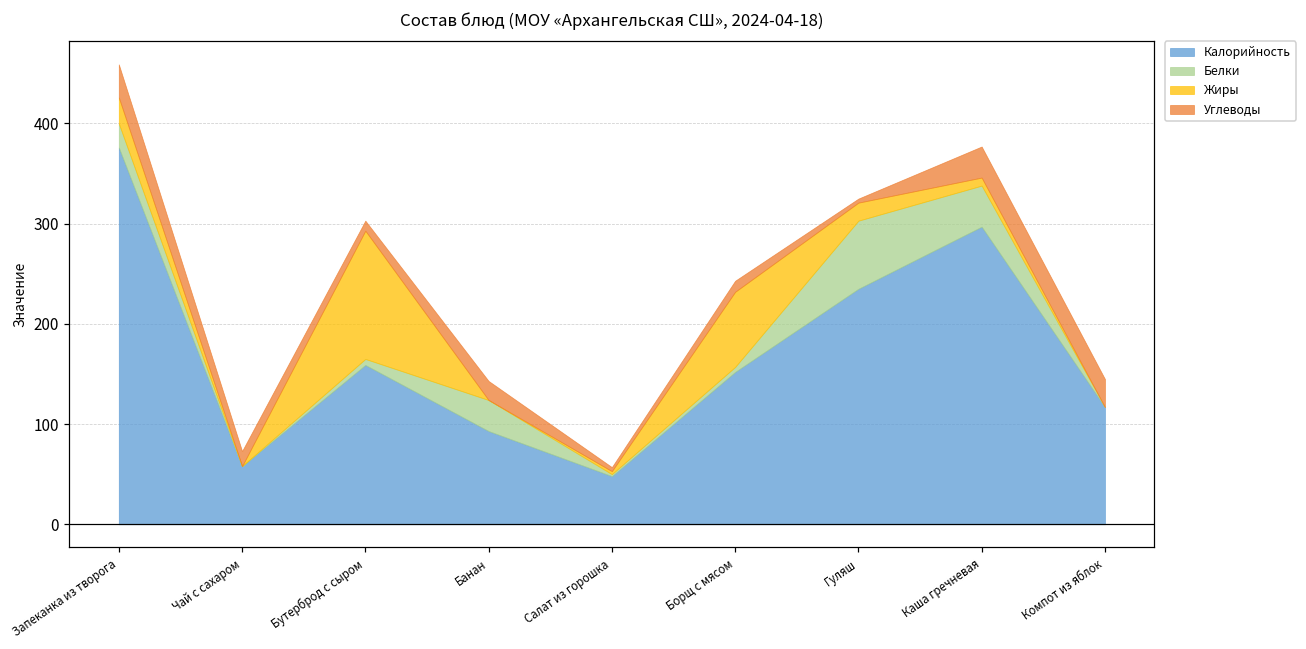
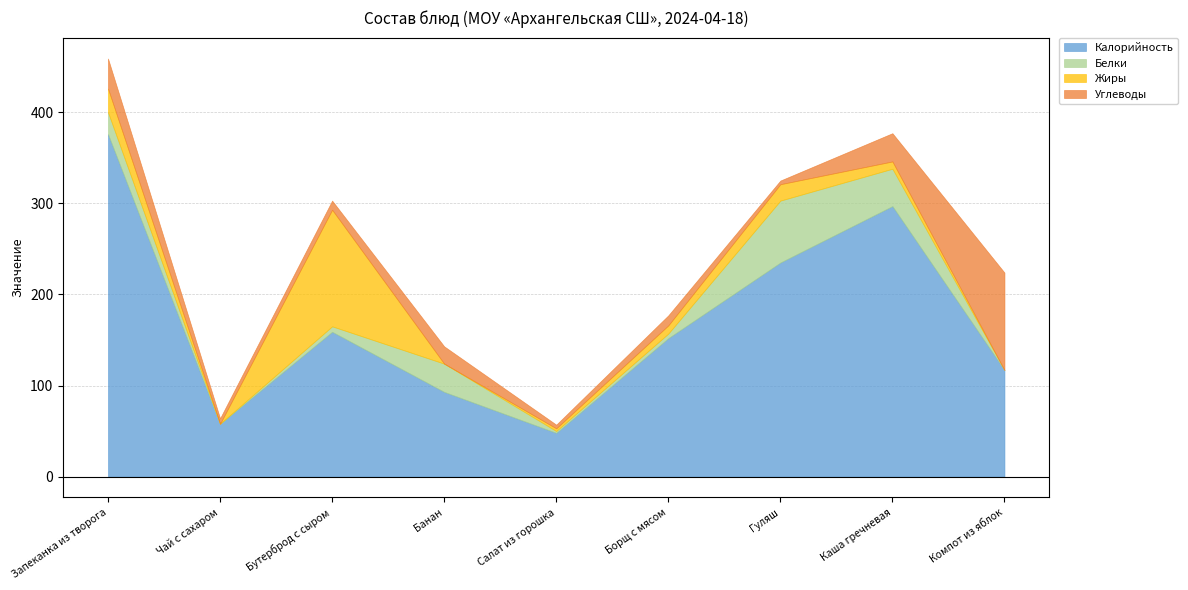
Углеводы, Чай с сахаром: 20 -> 10
Жиры, Борщ с мясом: 80 -> 10
Углеводы, Компот из яблок: 30 -> 110
